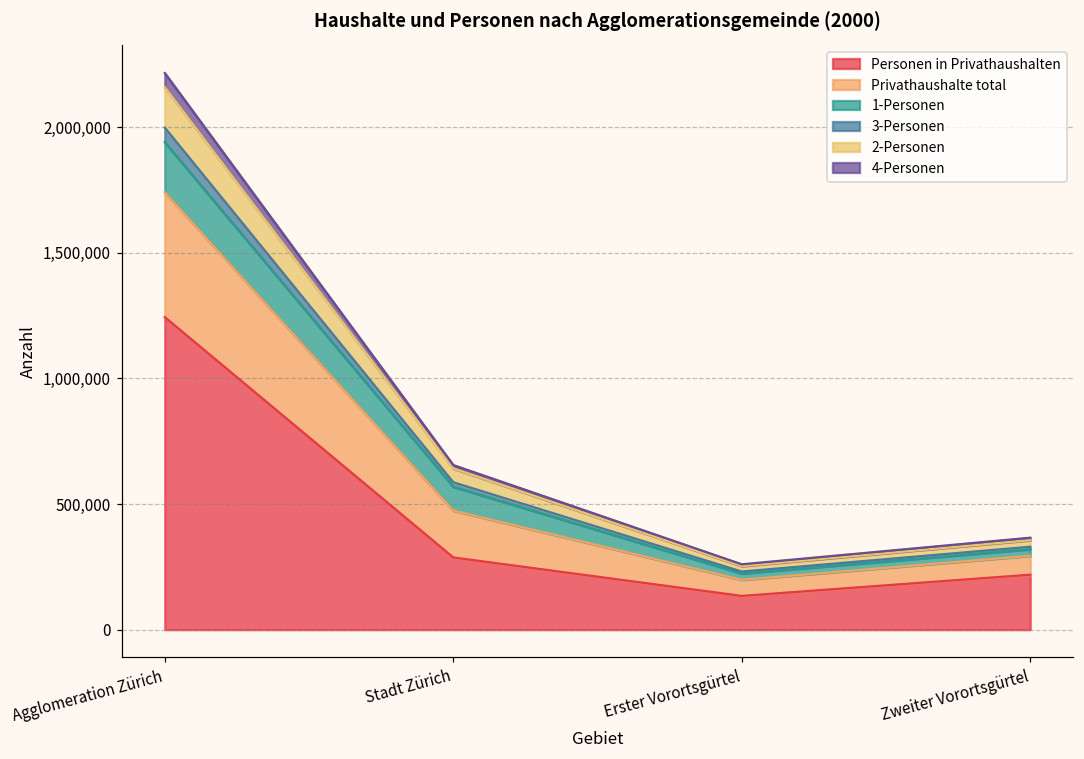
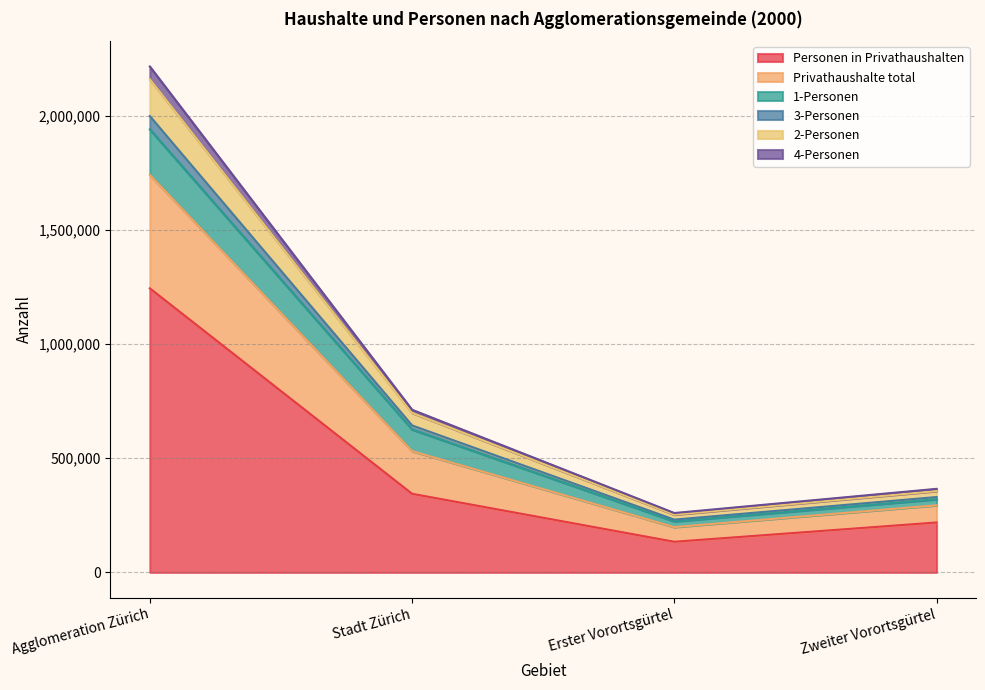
Personen in Privathaushalten, Stadt Zürich: 290,000 -> 340,000
